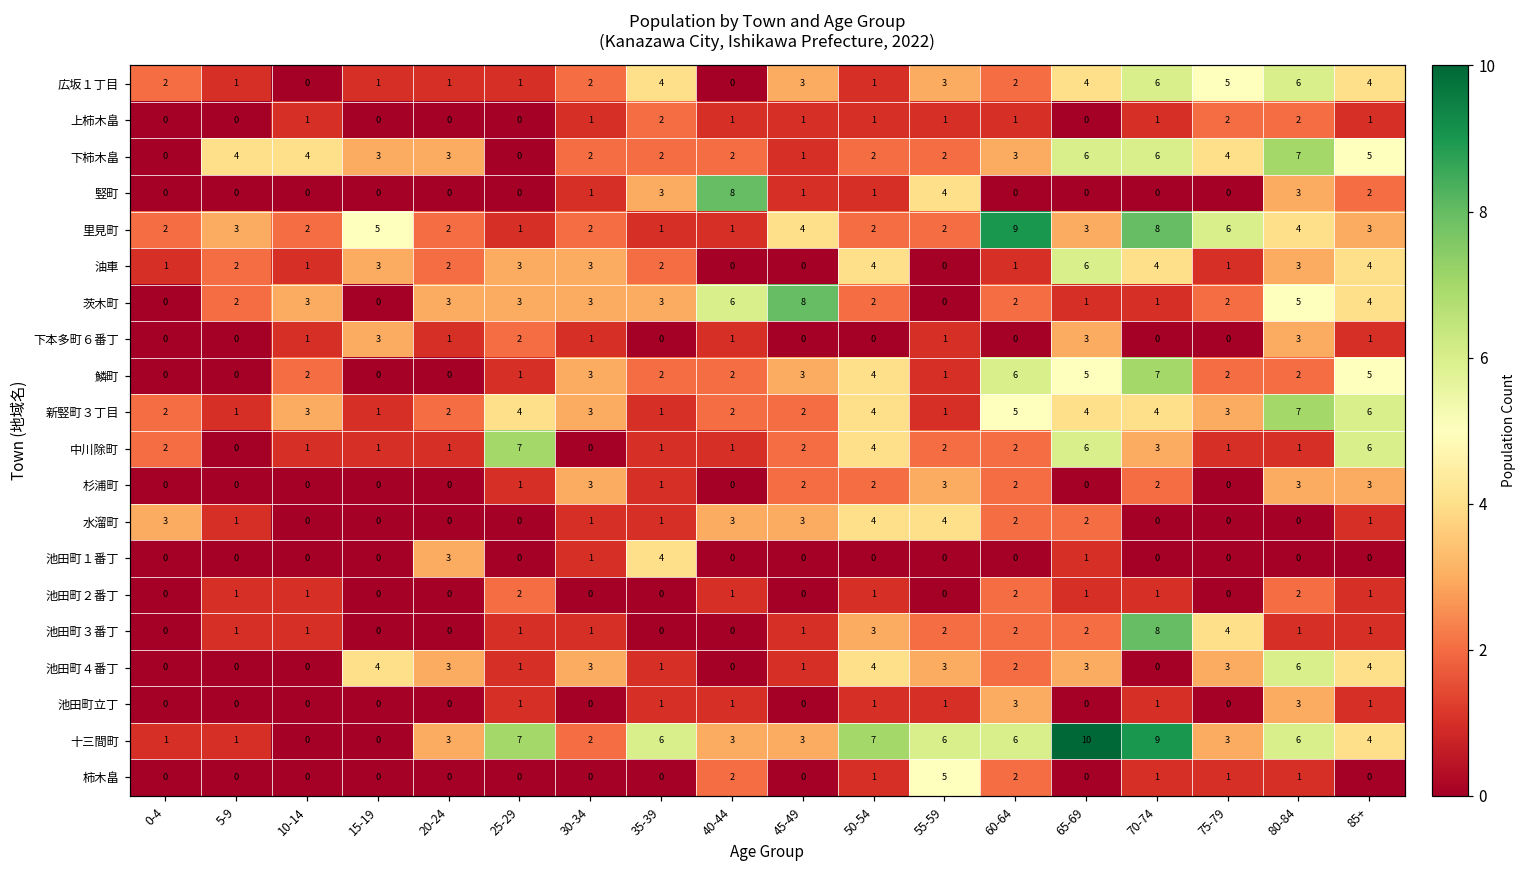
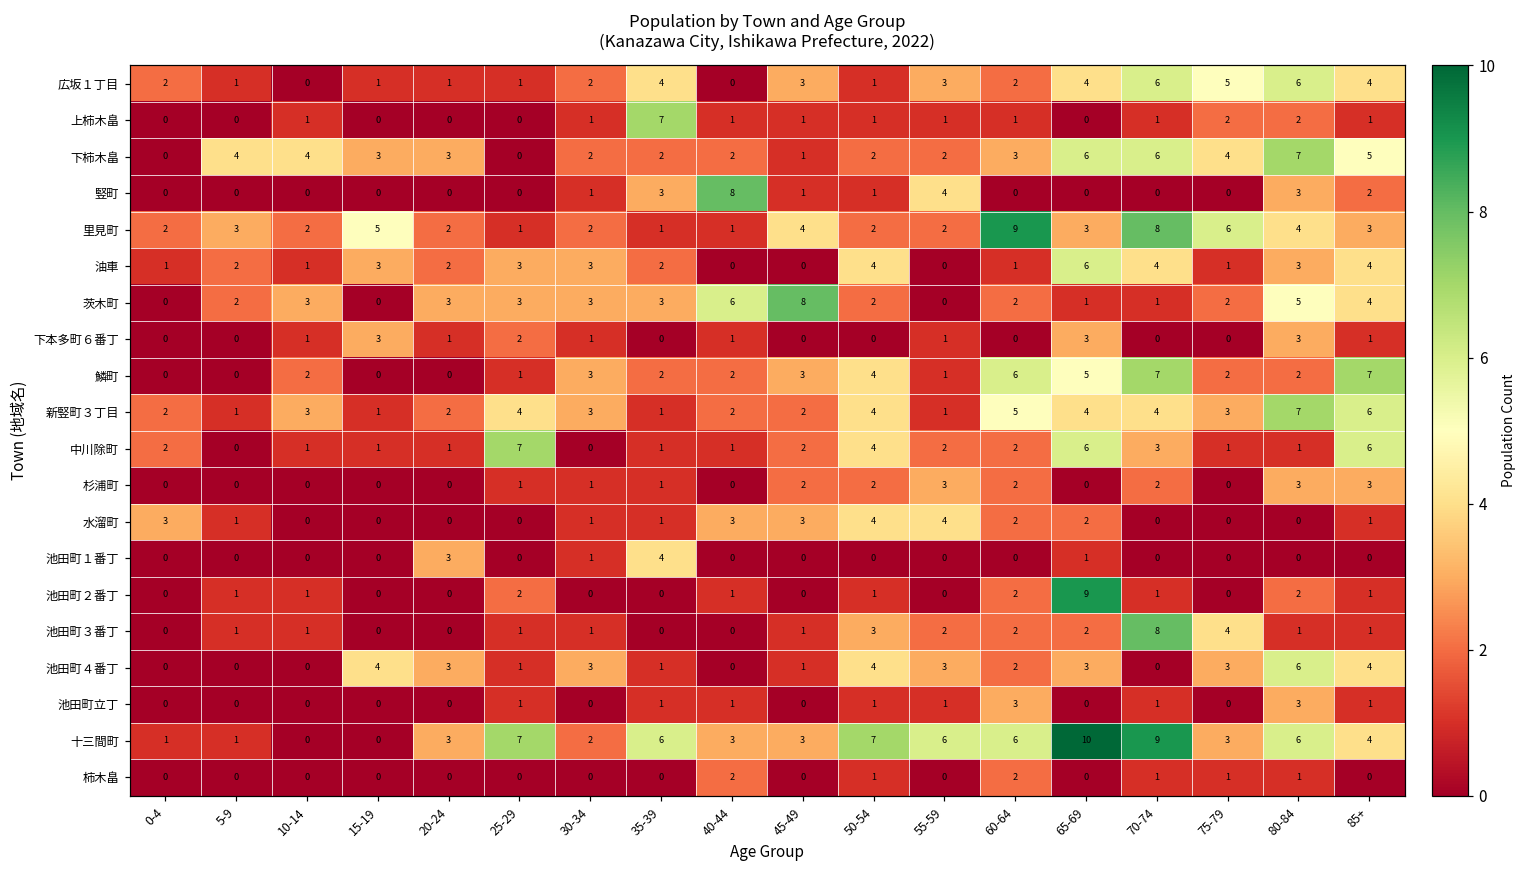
上柿木畠, 35-39: 2 -> 7
鱗町, 85+: 5 -> 7
杉浦町, 30-34: 3 -> 1
池田町２番丁, 65-69: 1 -> 9
柿木畠, 55-59: 5 -> 0
